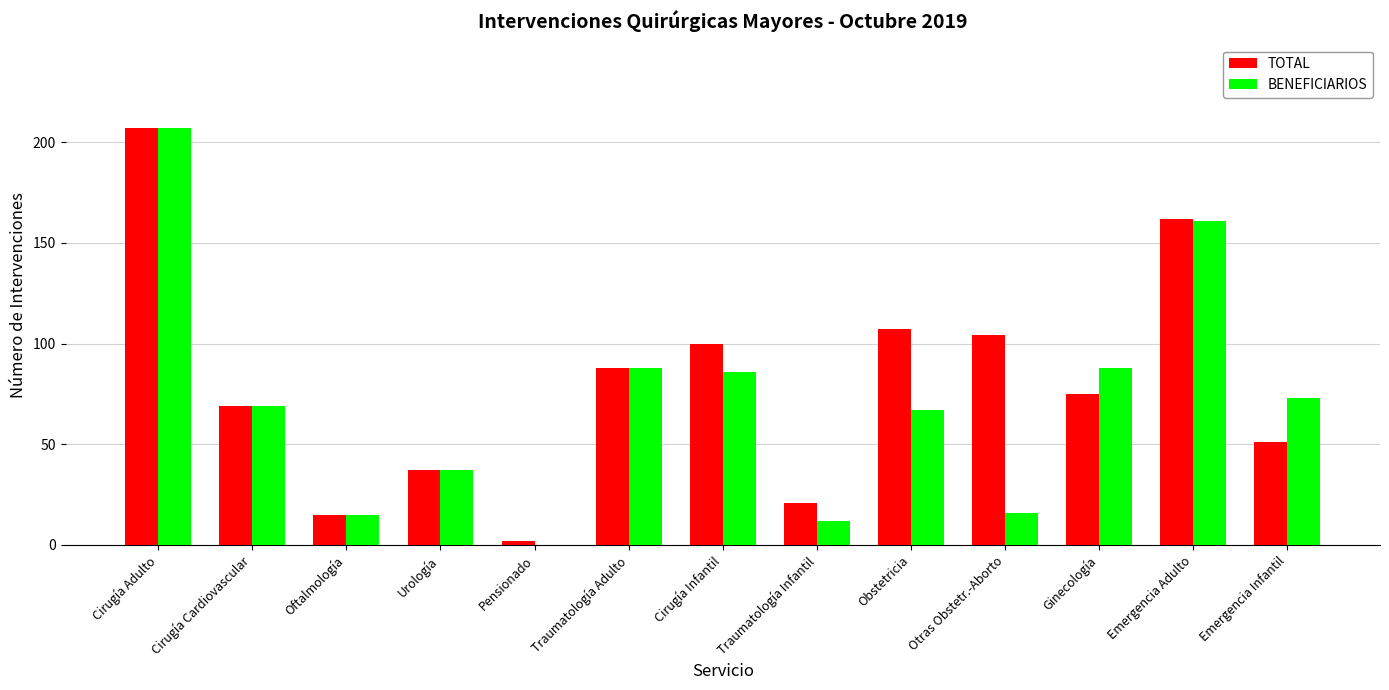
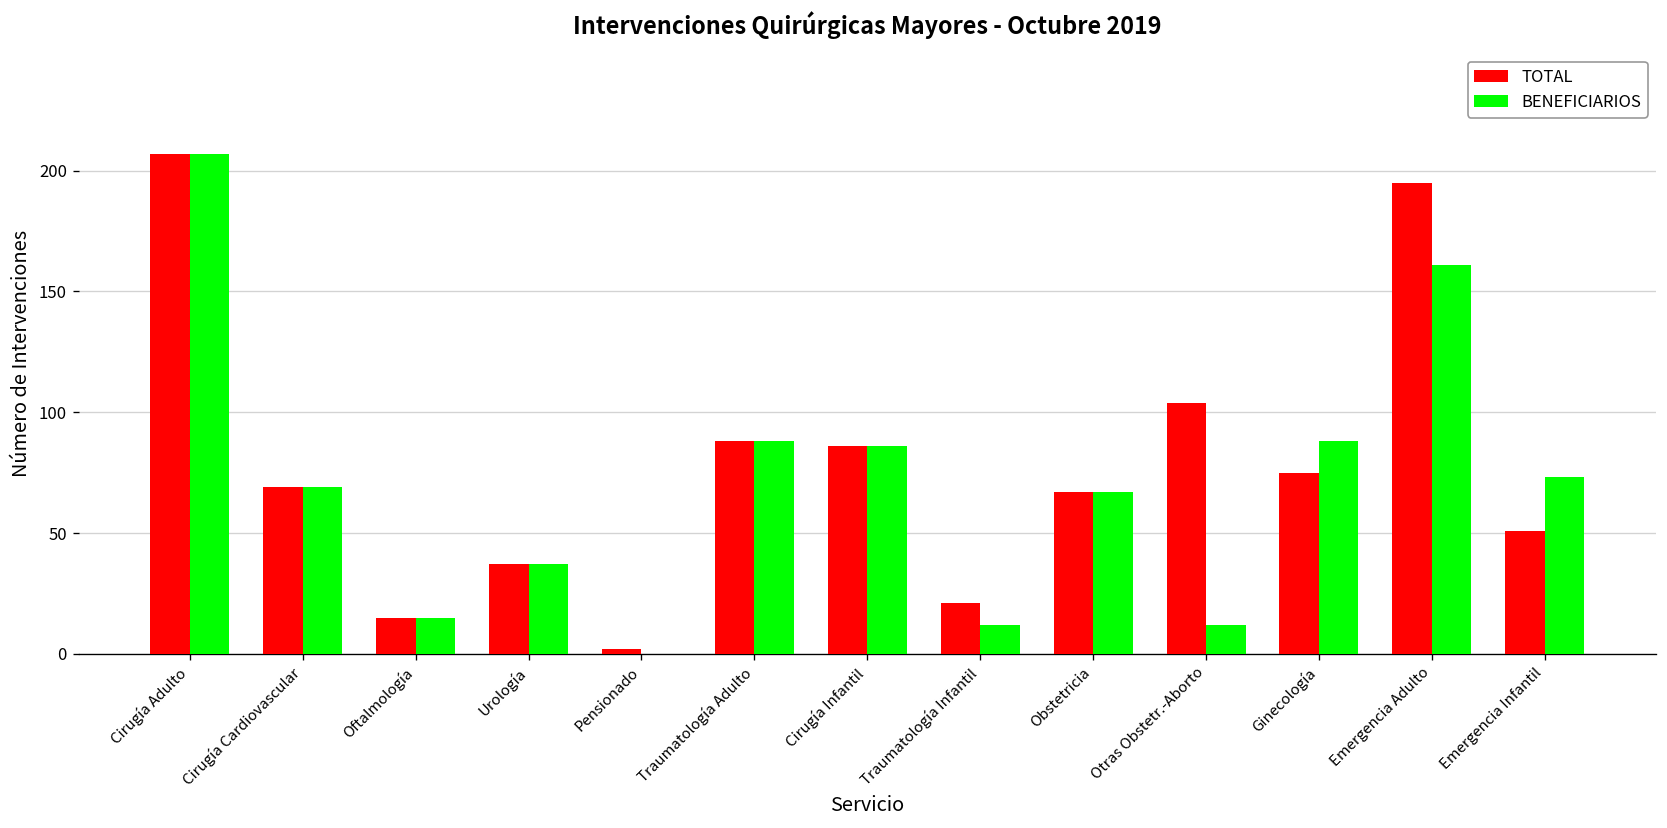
TOTAL, Cirugía Infantil: 100 -> 86
TOTAL, Obstetricia: 107 -> 67
BENEFICIARIOS, Otras Obstetr.-Aborto: 16 -> 12
TOTAL, Emergencia Adulto: 162 -> 195
